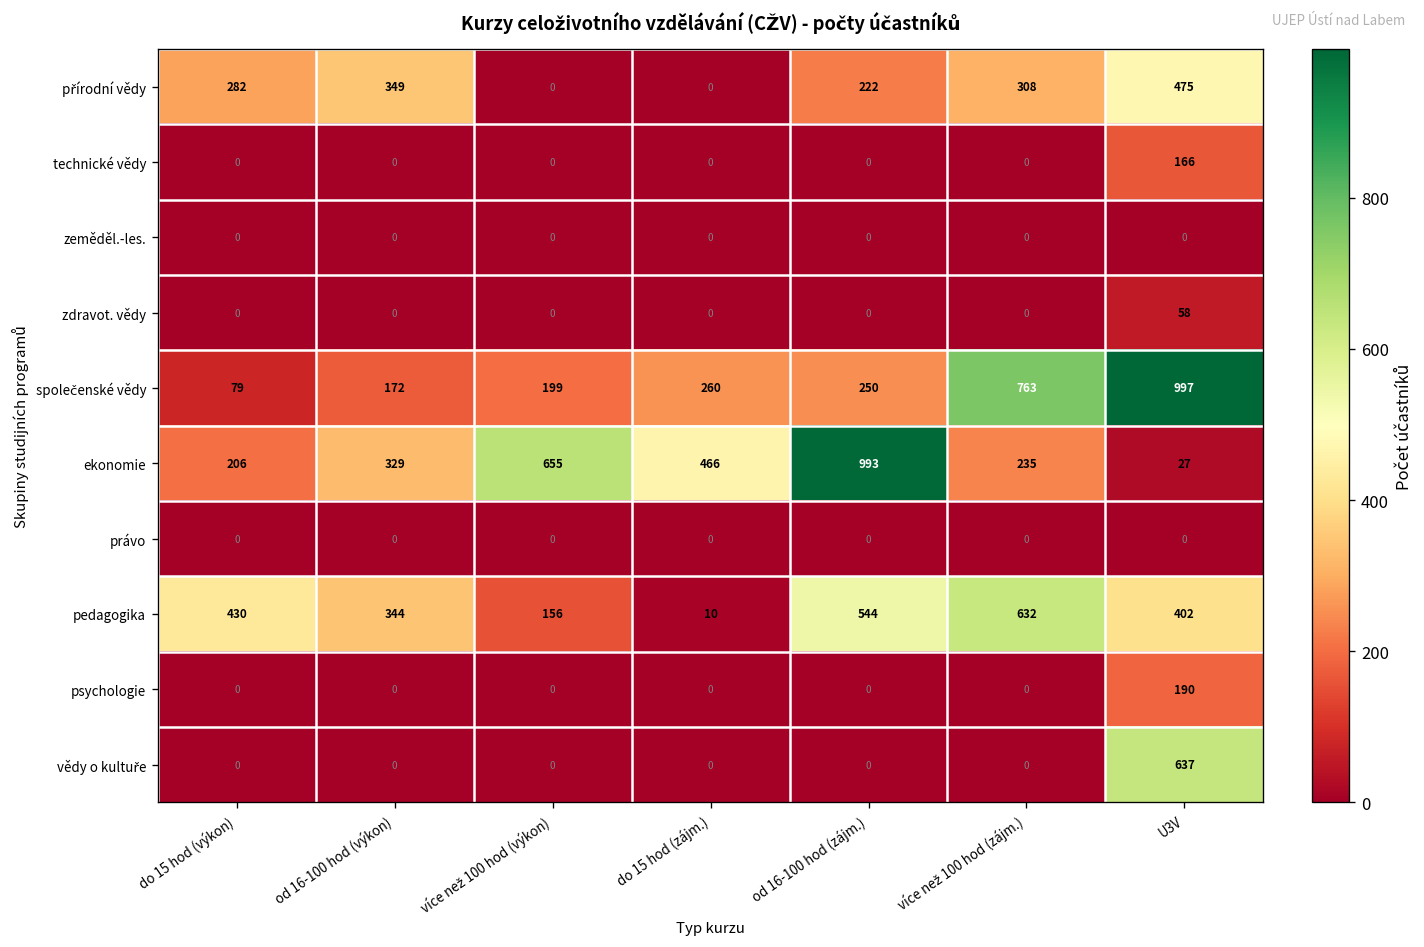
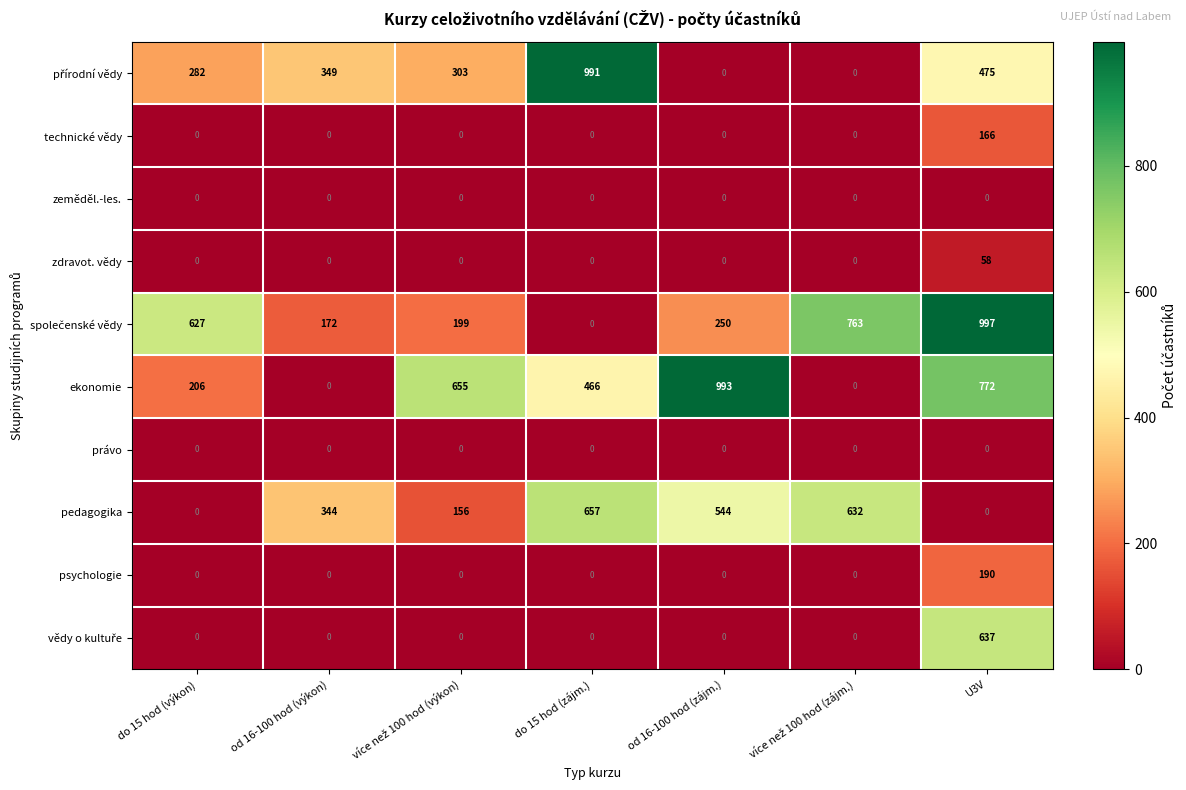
přírodní vědy, více než 100 hod (výkon): 0 -> 303
přírodní vědy, do 15 hod (zájm.): 0 -> 991
přírodní vědy, od 16-100 hod (zájm.): 222 -> 0
přírodní vědy, více než 100 hod (zájm.): 308 -> 0
společenské vědy, do 15 hod (výkon): 79 -> 627
společenské vědy, do 15 hod (zájm.): 260 -> 0
ekonomie, od 16-100 hod (výkon): 329 -> 0
ekonomie, více než 100 hod (zájm.): 235 -> 0
ekonomie, U3V: 27 -> 772
pedagogika, do 15 hod (výkon): 430 -> 0
pedagogika, do 15 hod (zájm.): 10 -> 657
pedagogika, U3V: 402 -> 0
